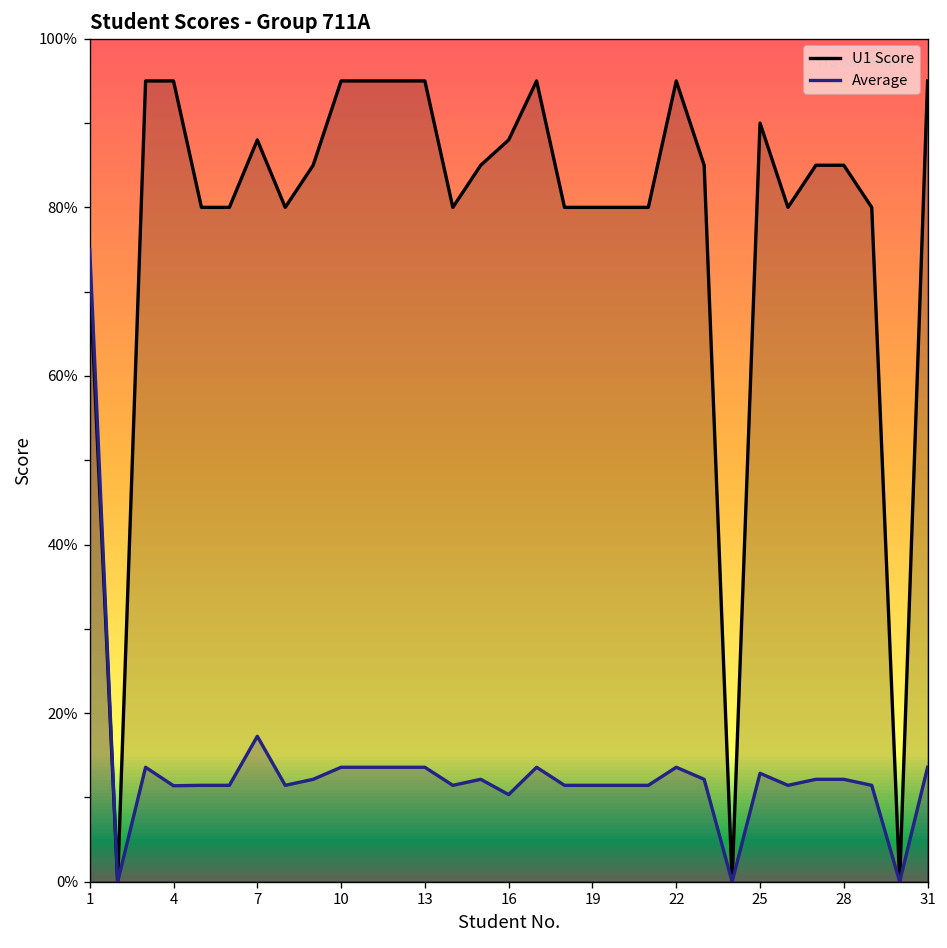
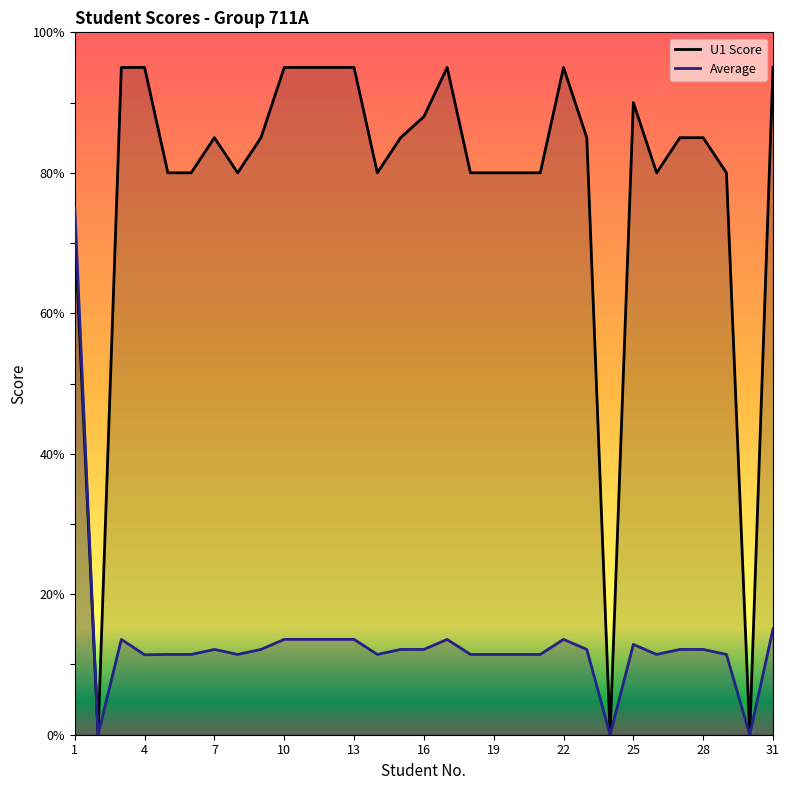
U1 Score, 7: 88% -> 85%
Average, 7: 17% -> 12%
Average, 16: 10% -> 12%
Average, 31: 14% -> 15%
